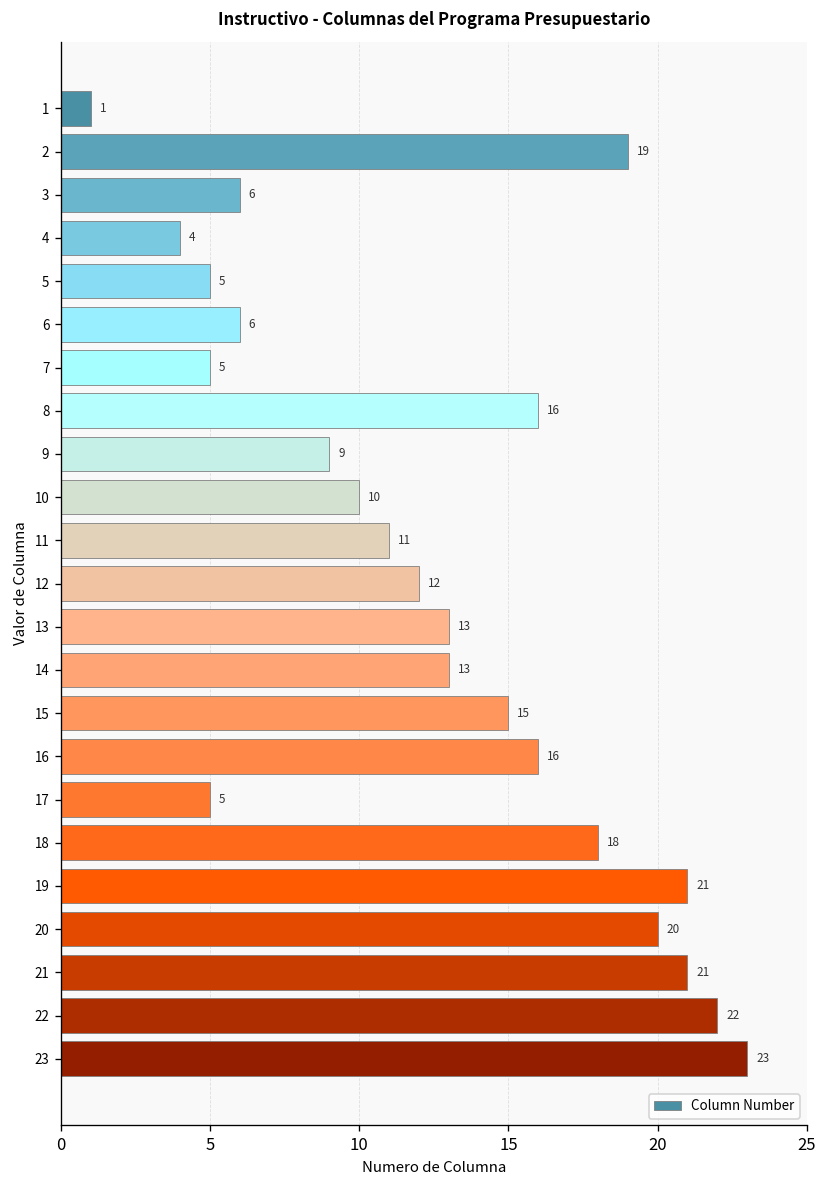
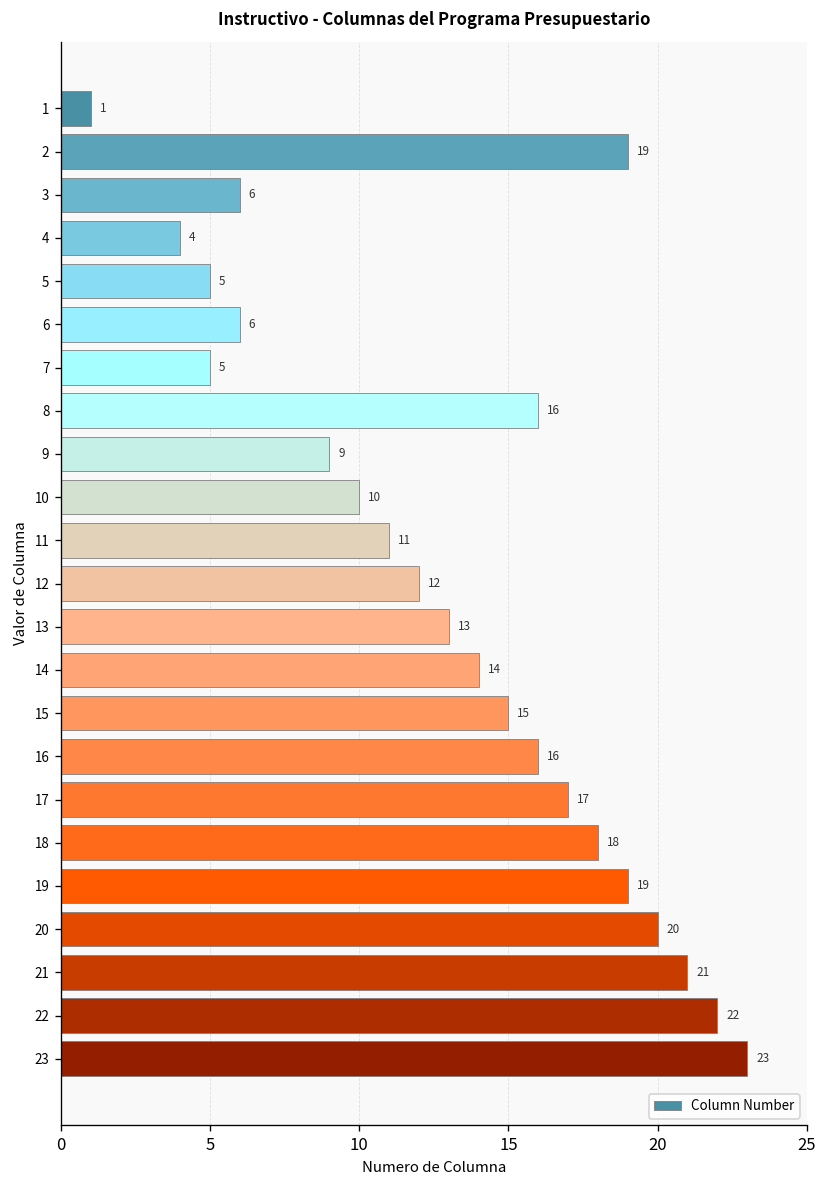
14: 13 -> 14
17: 5 -> 17
19: 21 -> 19
